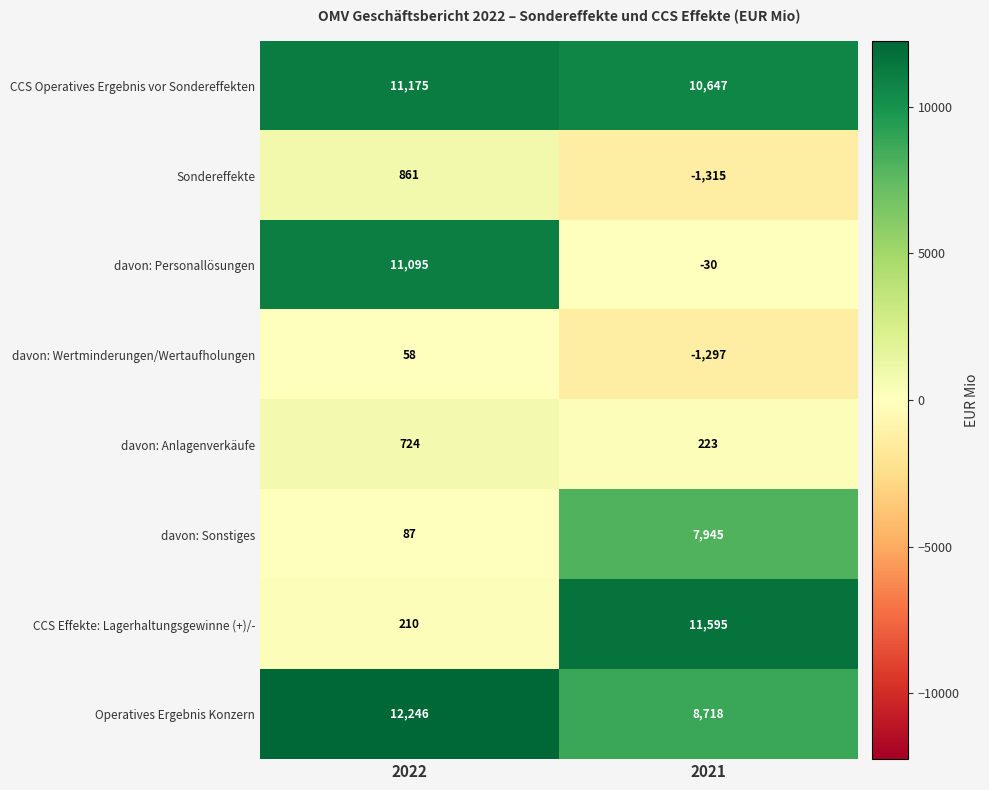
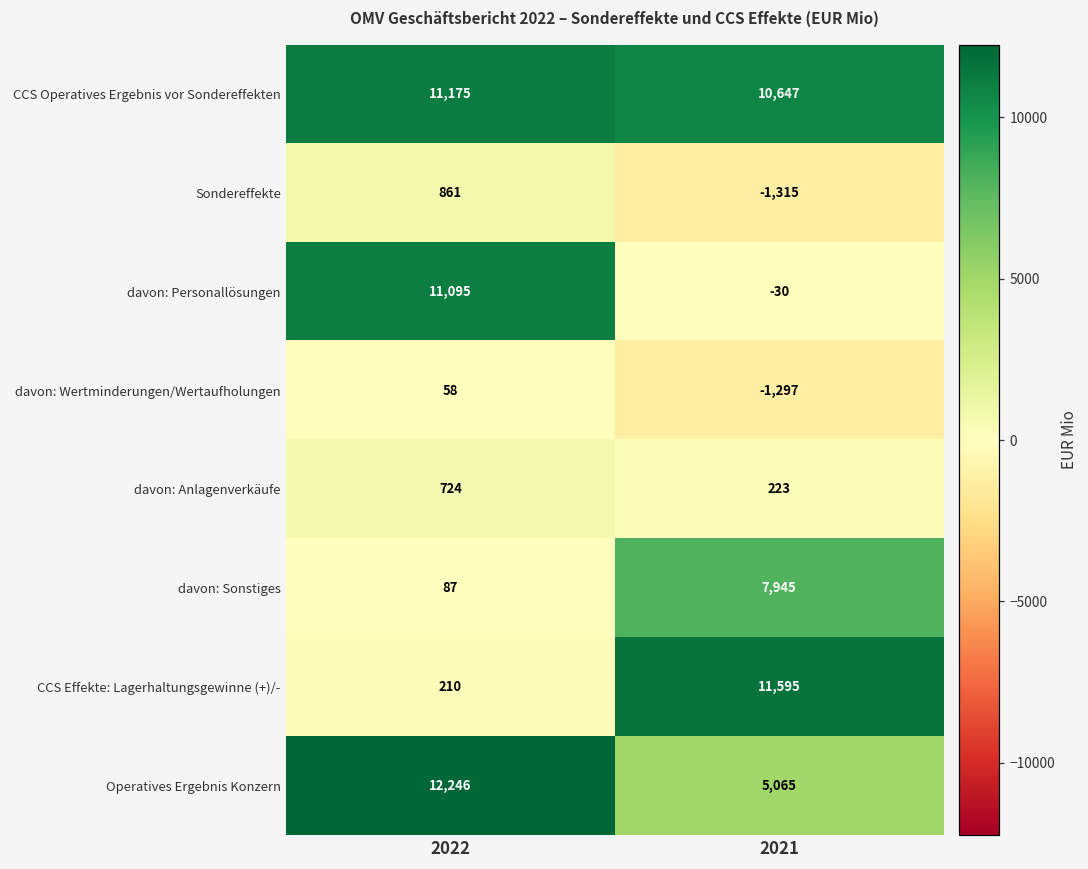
Operatives Ergebnis Konzern, 2021: 8,718 -> 5,065
